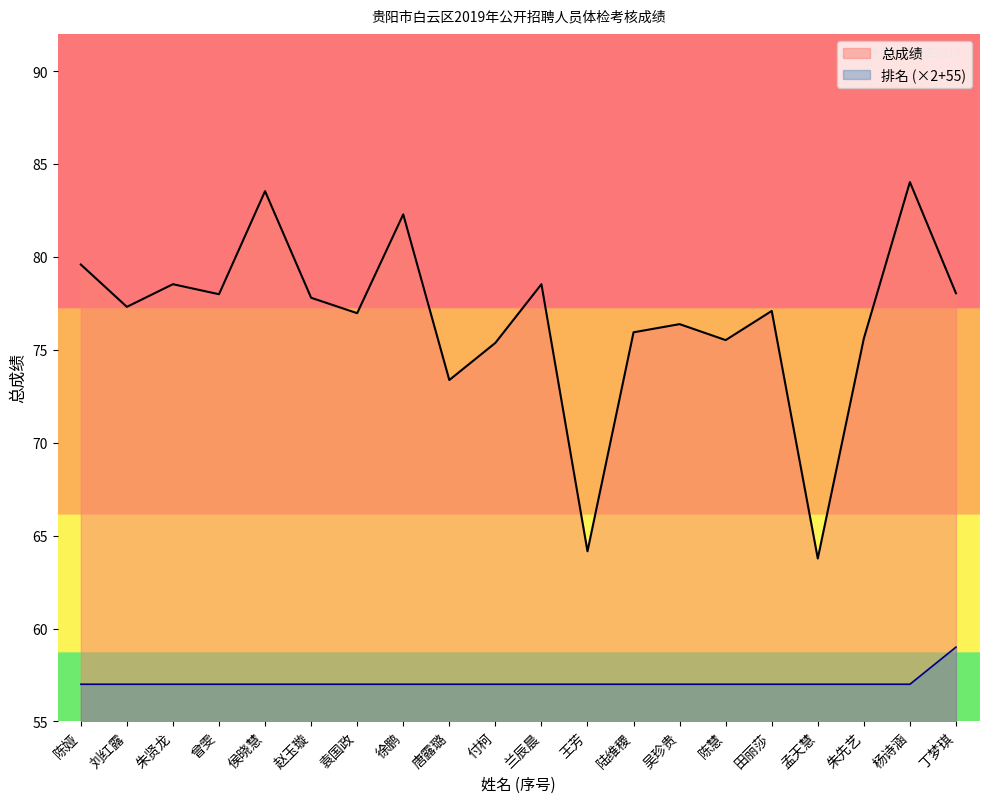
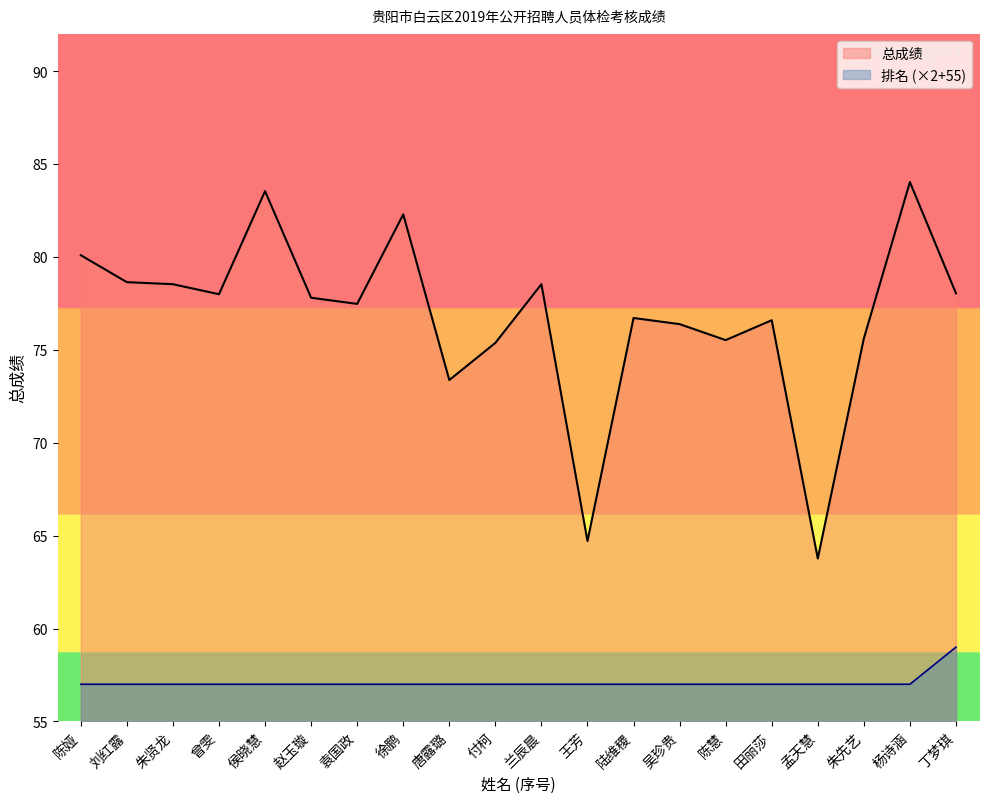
总成绩, 陈娅: 79.6 -> 80.1
总成绩, 刘红露: 77.3 -> 78.7
总成绩, 袁国政: 77.0 -> 77.5
总成绩, 王芳: 64.2 -> 64.7
总成绩, 陆维稷: 76.0 -> 76.7
总成绩, 田丽莎: 77.1 -> 76.6
